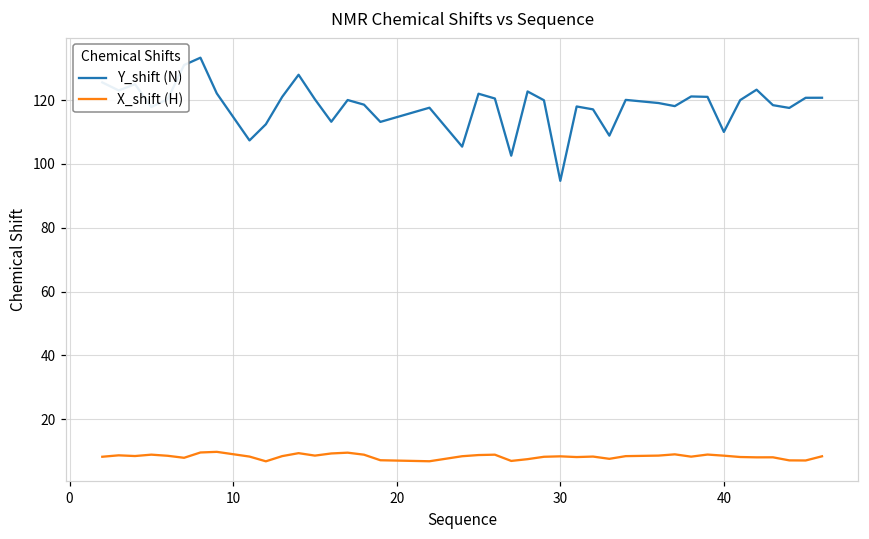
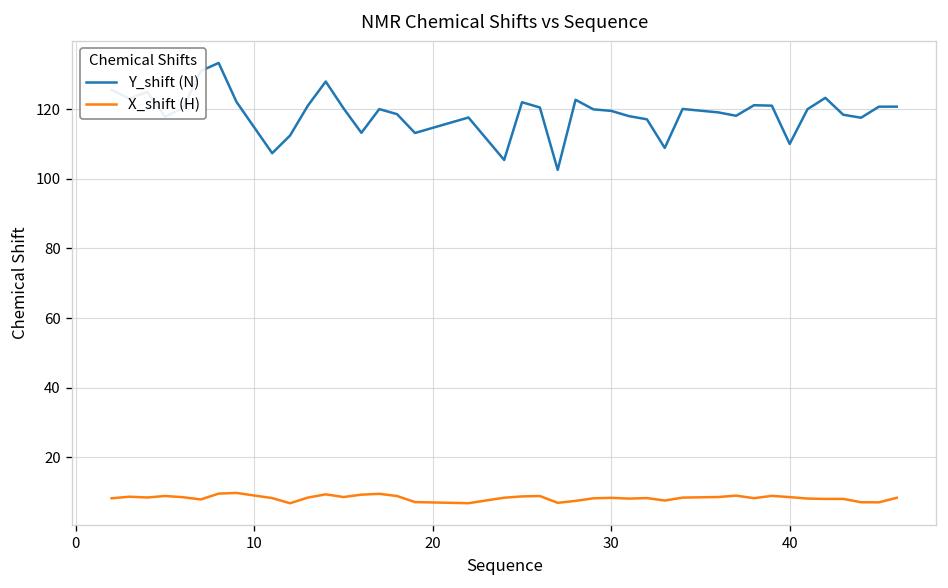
Y_shift (N), 30: 95 -> 120
